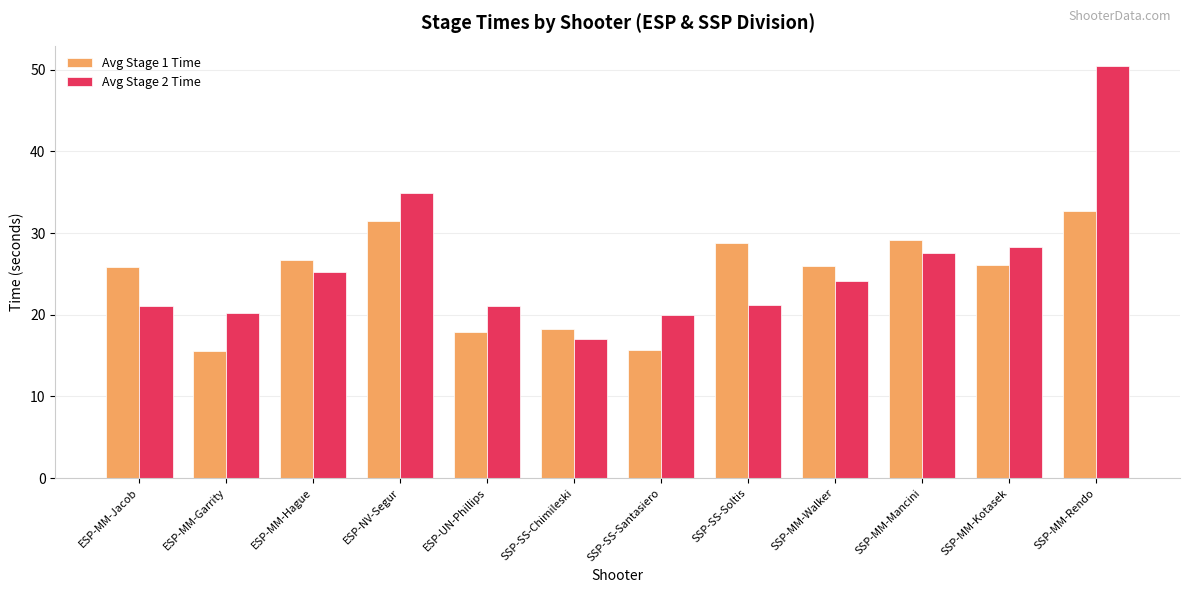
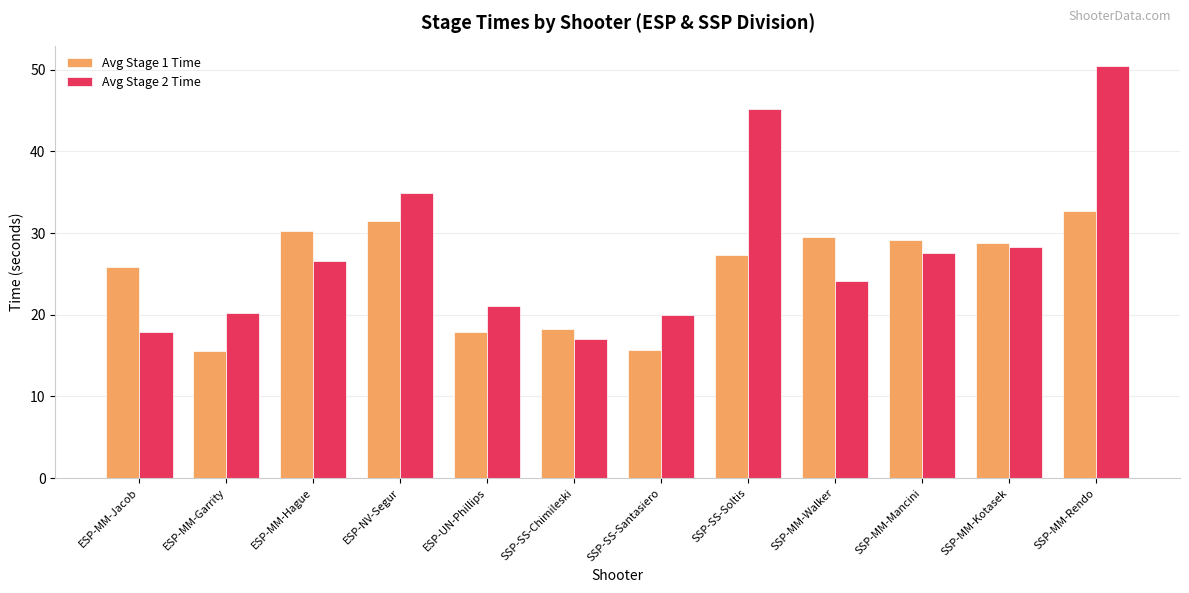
Avg Stage 2 Time, ESP-MM-Jacob: 21 -> 18
Avg Stage 1 Time, ESP-MM-Hague: 27 -> 30
Avg Stage 2 Time, ESP-MM-Hague: 25 -> 27
Avg Stage 1 Time, SSP-SS-Soltis: 29 -> 27
Avg Stage 2 Time, SSP-SS-Soltis: 21 -> 45
Avg Stage 1 Time, SSP-MM-Walker: 26 -> 29
Avg Stage 1 Time, SSP-MM-Kotasek: 26 -> 29
